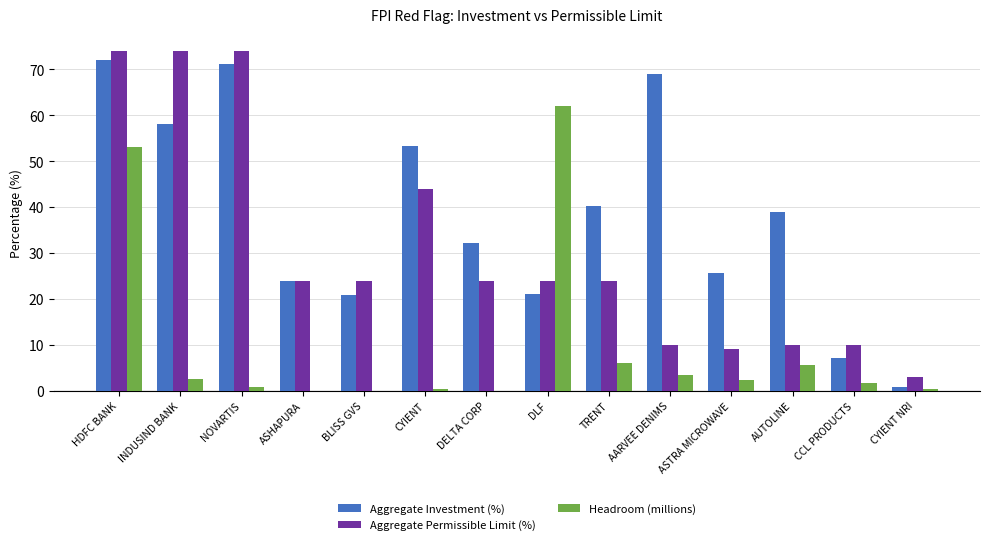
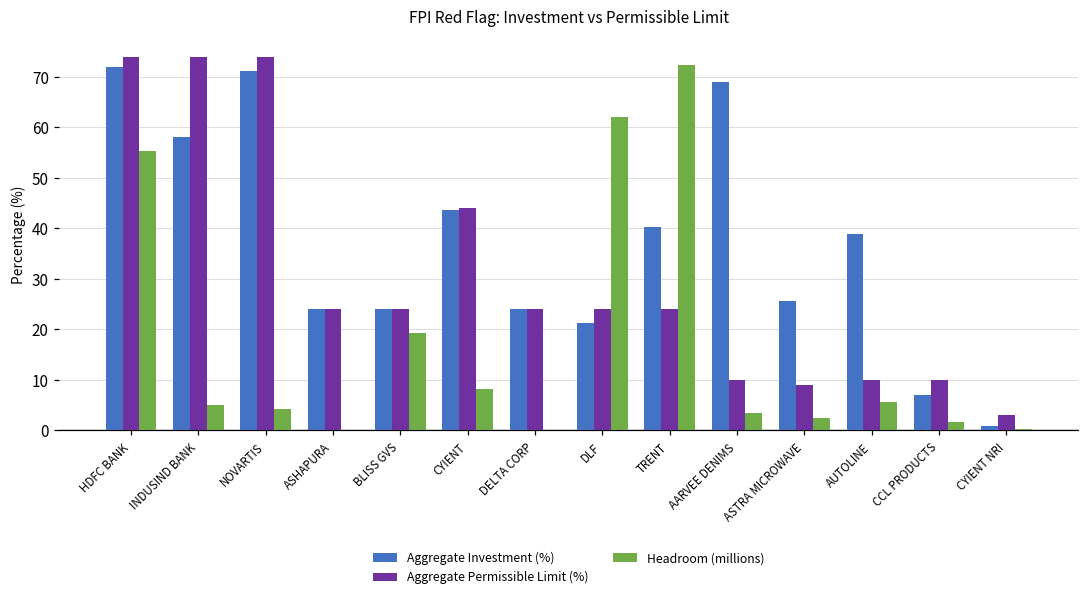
Headroom (millions), HDFC BANK: 53 -> 55
Headroom (millions), INDUSIND BANK: 3 -> 5
Headroom (millions), NOVARTIS: 1 -> 4
Aggregate Investment (%), BLISS GVS: 21 -> 24
Headroom (millions), BLISS GVS: 0 -> 19
Aggregate Investment (%), CYIENT: 53 -> 44
Headroom (millions), CYIENT: 0 -> 8
Aggregate Investment (%), DELTA CORP: 32 -> 24
Headroom (millions), TRENT: 6 -> 72
